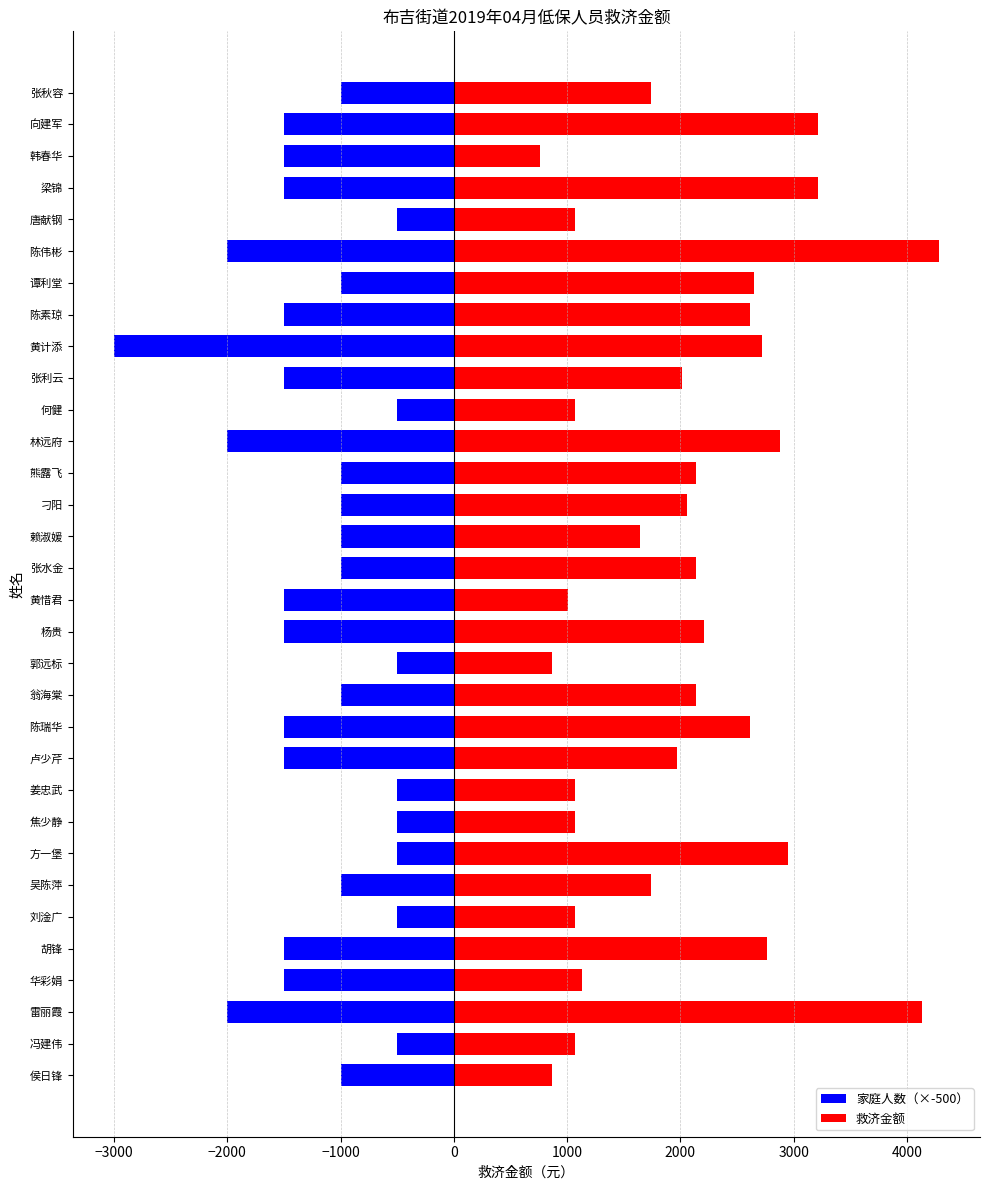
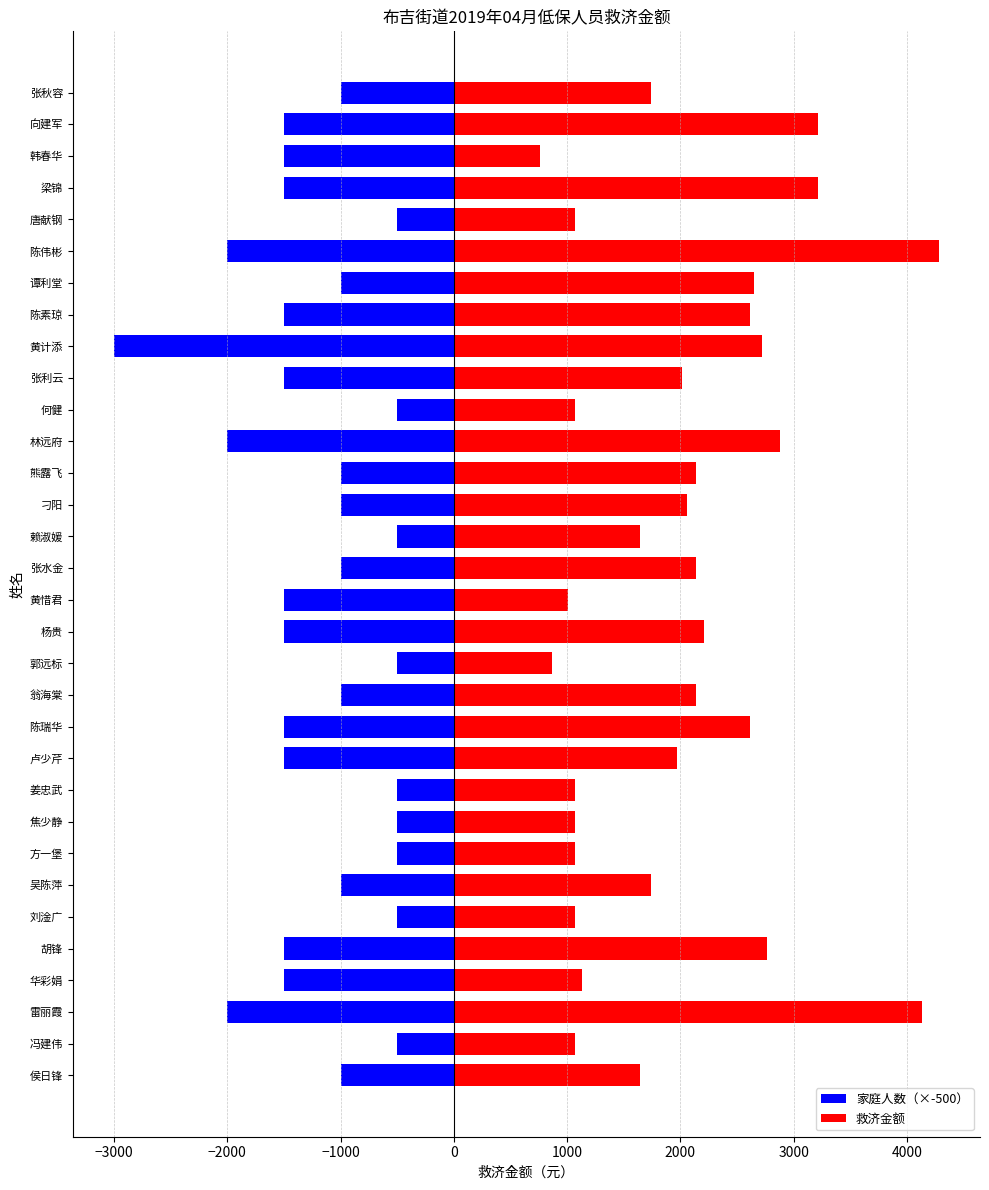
家庭人数（×-500）, 赖淑媛: -1000 -> -500
救济金额, 方一堡: 2950 -> 1070
救济金额, 侯日锋: 870 -> 1640
